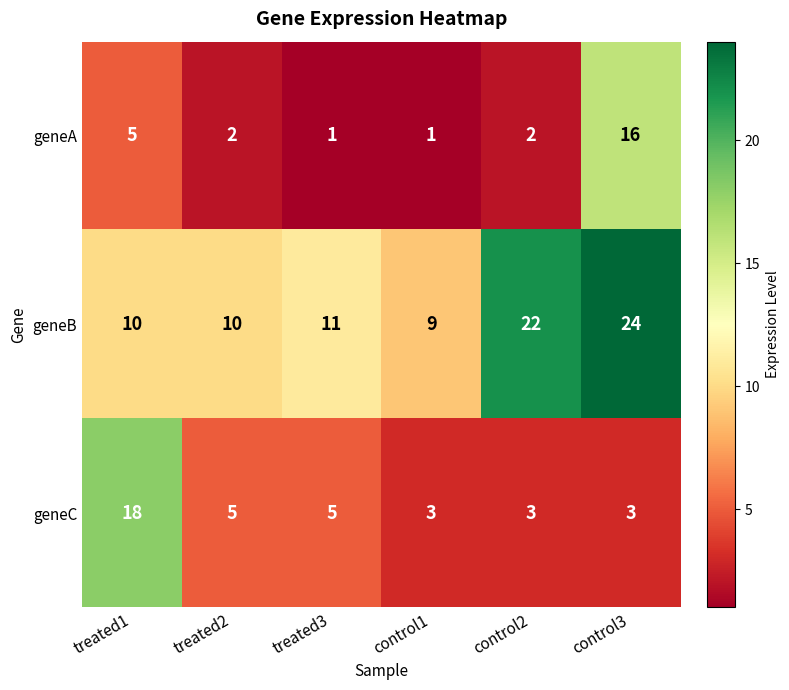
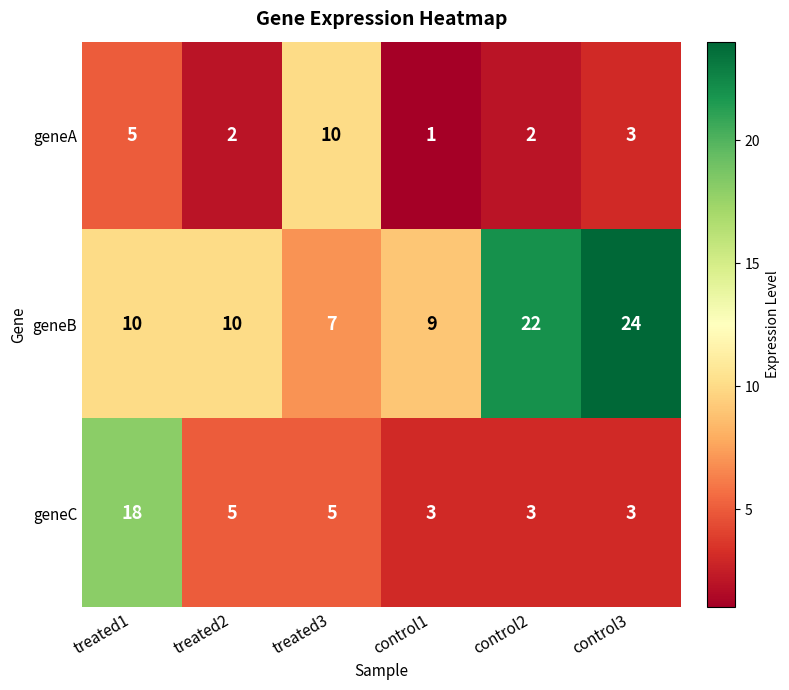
geneA, treated3: 1 -> 10
geneA, control3: 16 -> 3
geneB, treated3: 11 -> 7
